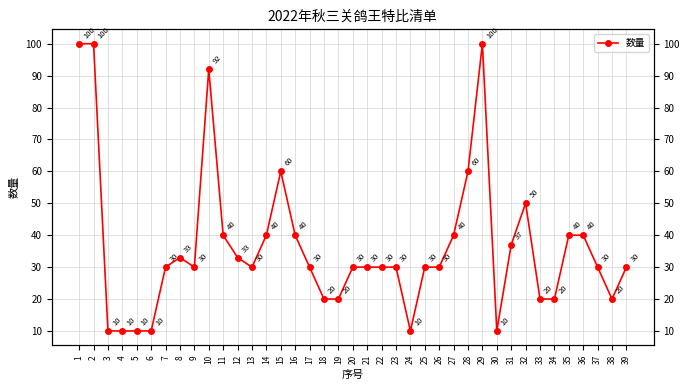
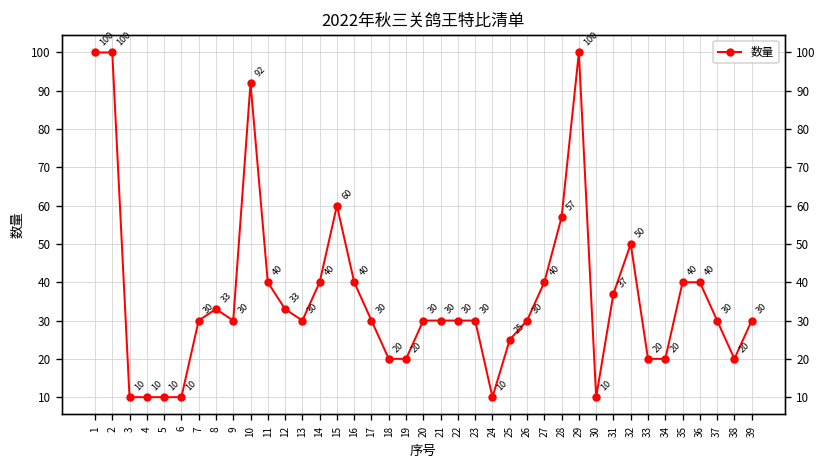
25: 30 -> 25
28: 60 -> 57
